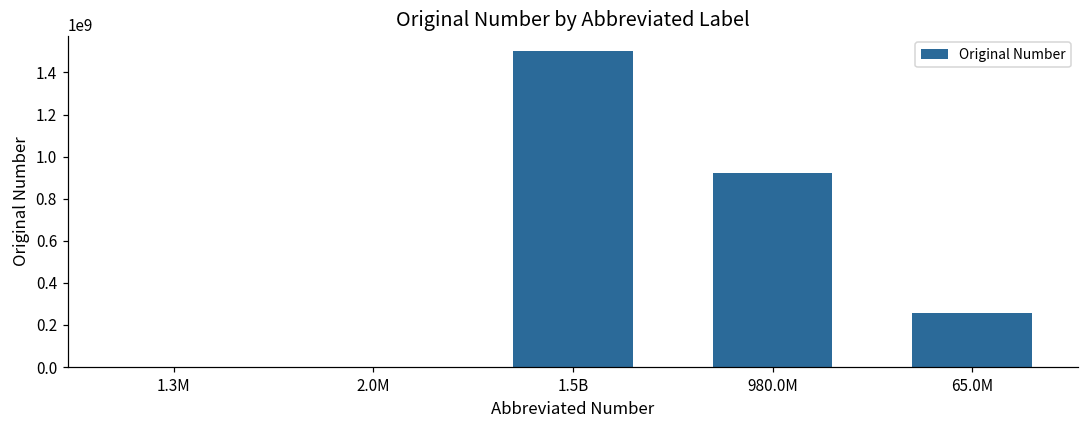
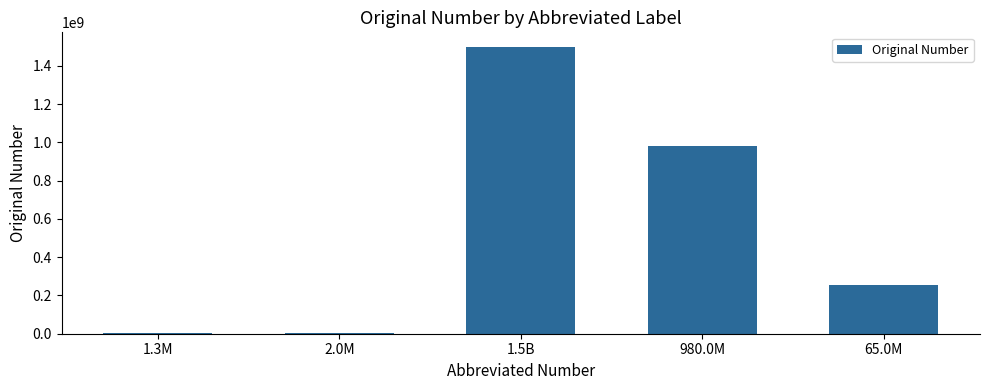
980.0M: 920000000 -> 980000000
